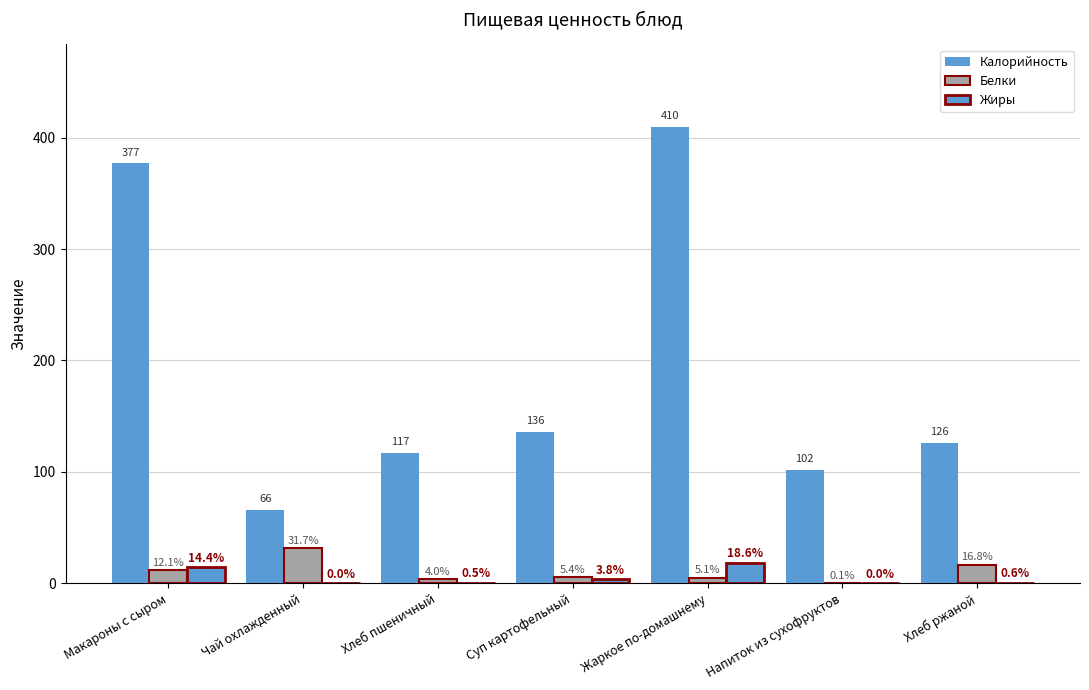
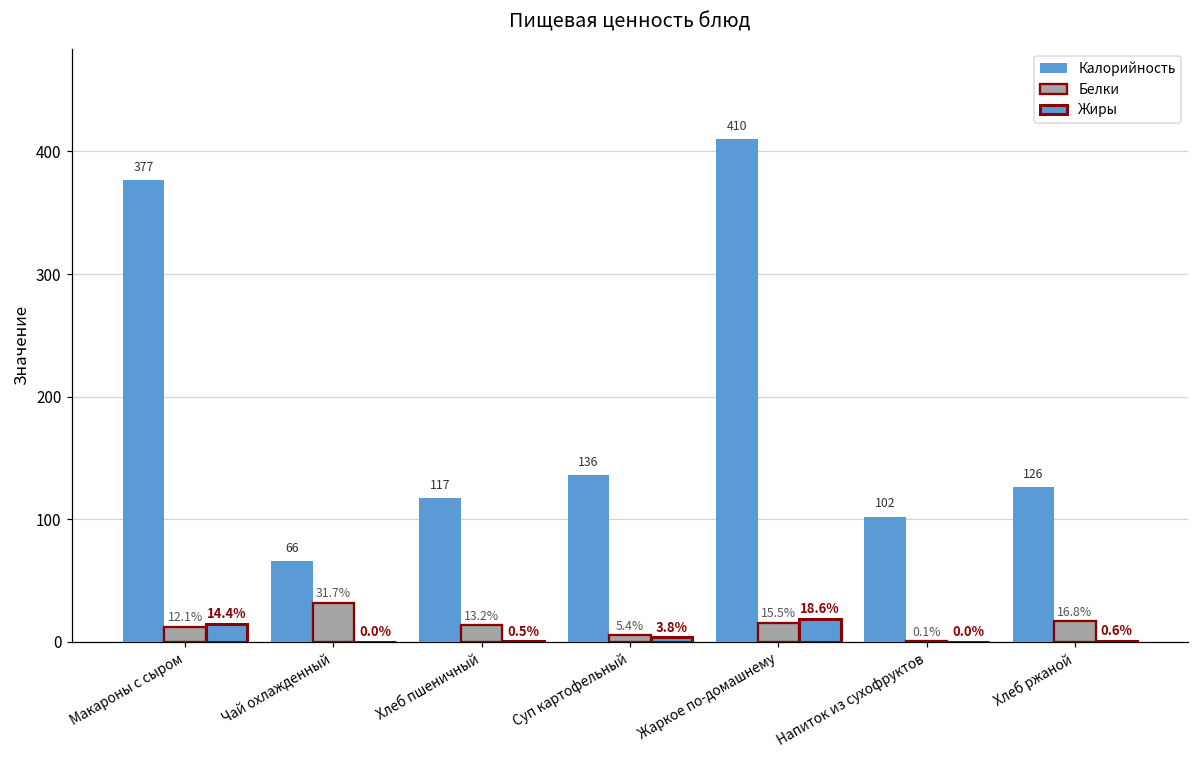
Белки, Хлеб пшеничный: 4.0% -> 13.2%
Белки, Жаркое по-домашнему: 5.1% -> 15.5%
